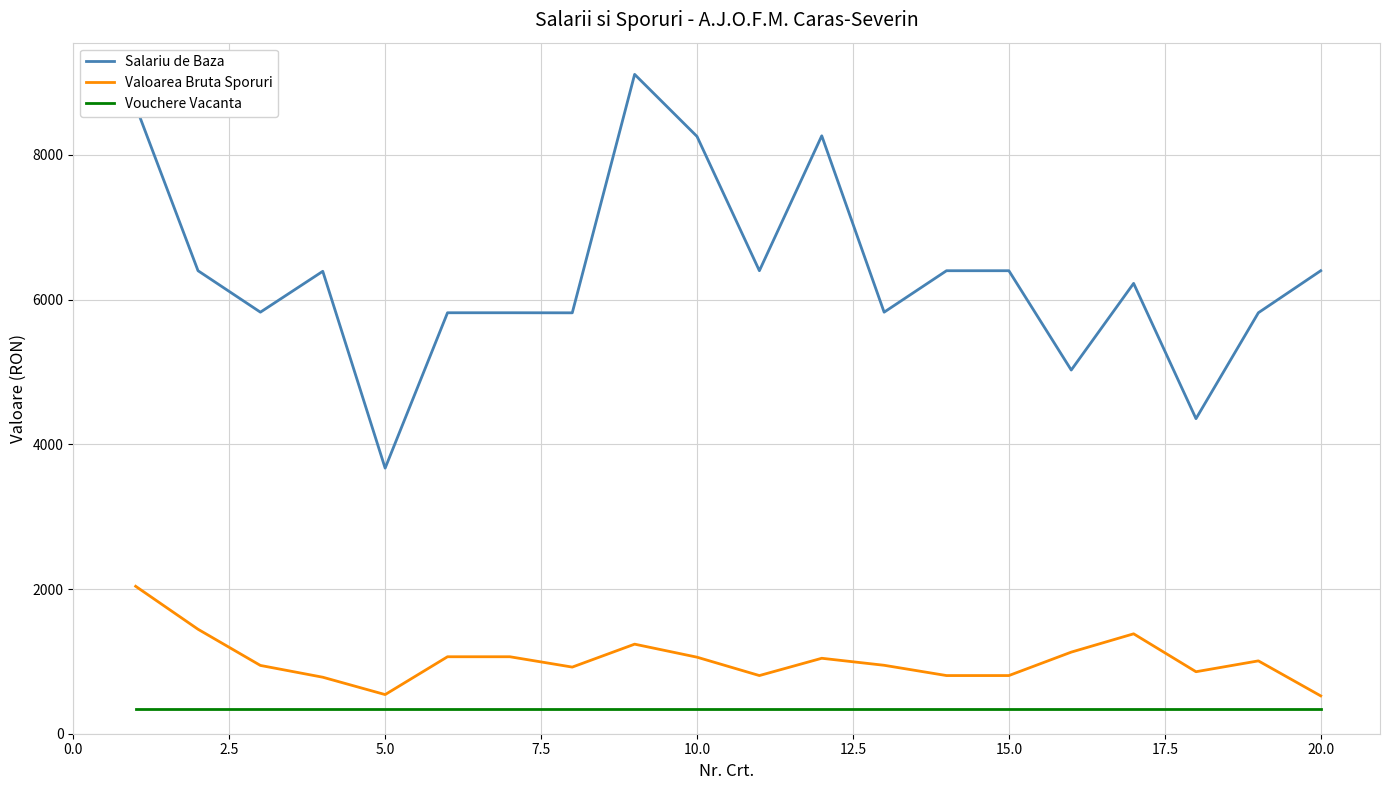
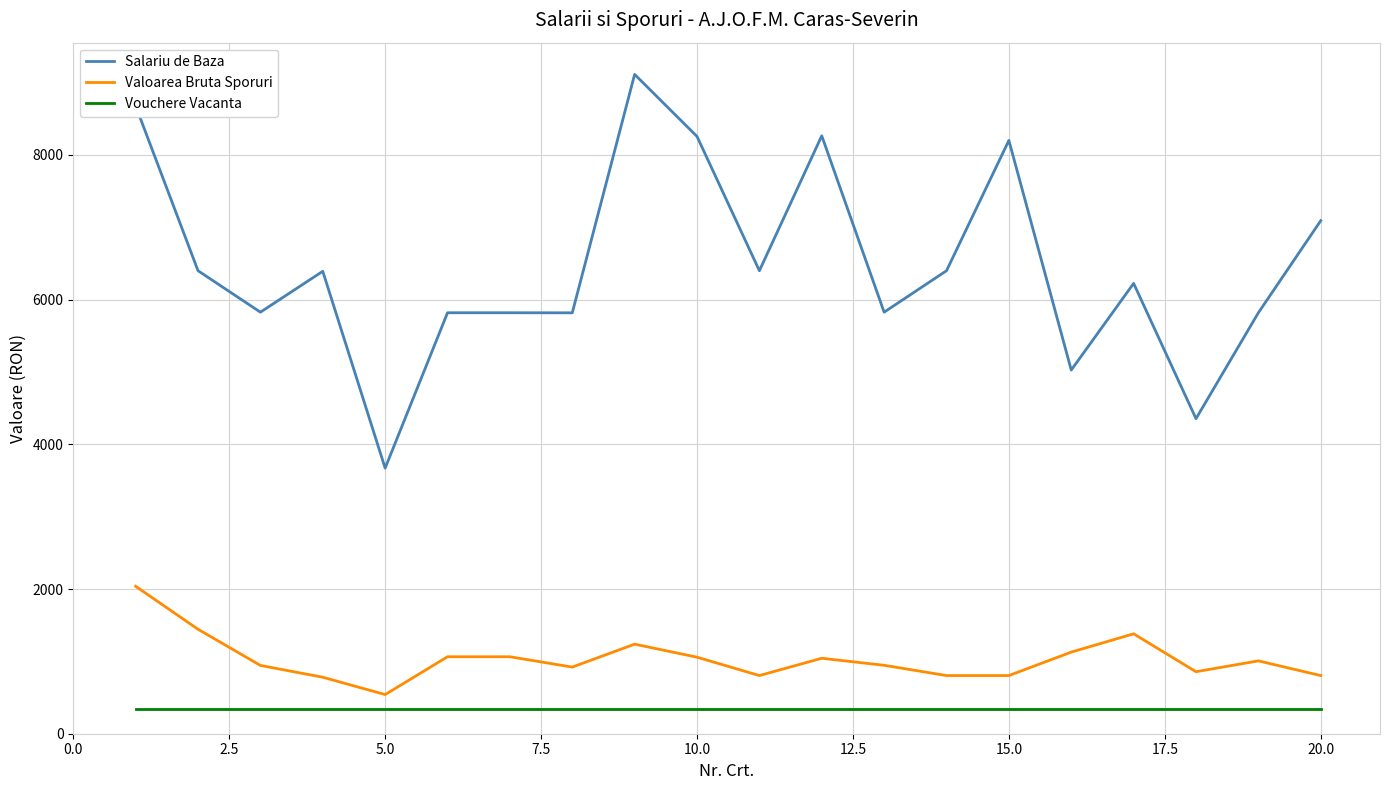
Salariu de Baza, 15.0: 6400 -> 8200
Salariu de Baza, 20.0: 6400 -> 7100
Valoarea Bruta Sporuri, 20.0: 500 -> 800
